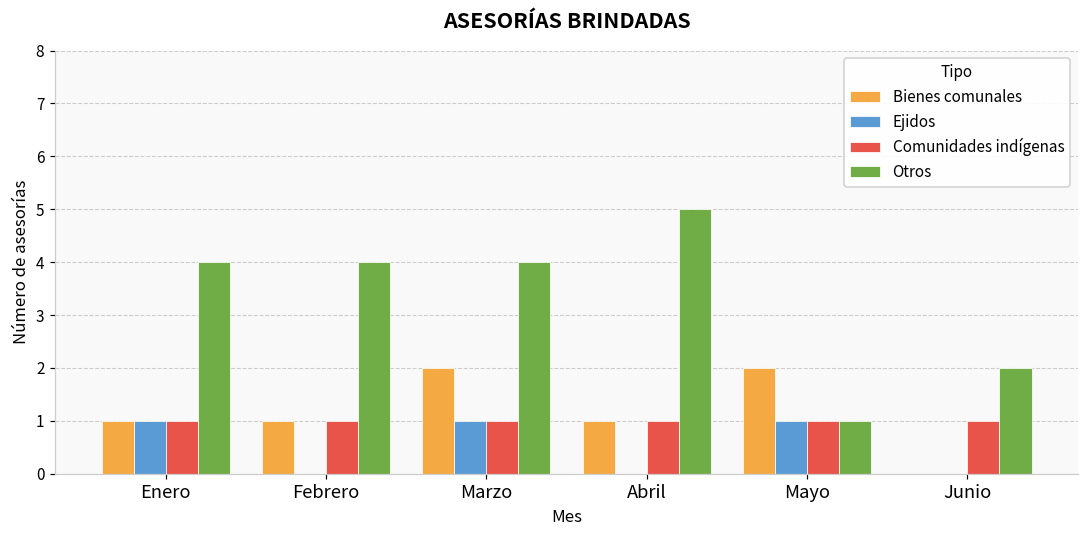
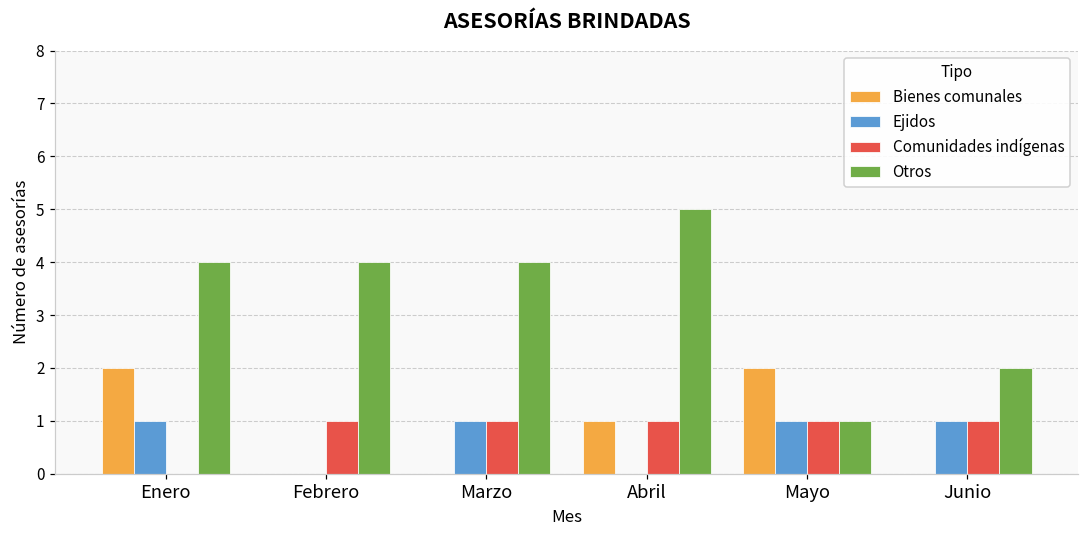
Bienes comunales, Enero: 1 -> 2
Comunidades indígenas, Enero: 1 -> 0
Bienes comunales, Febrero: 1 -> 0
Bienes comunales, Marzo: 2 -> 0
Ejidos, Junio: 0 -> 1
